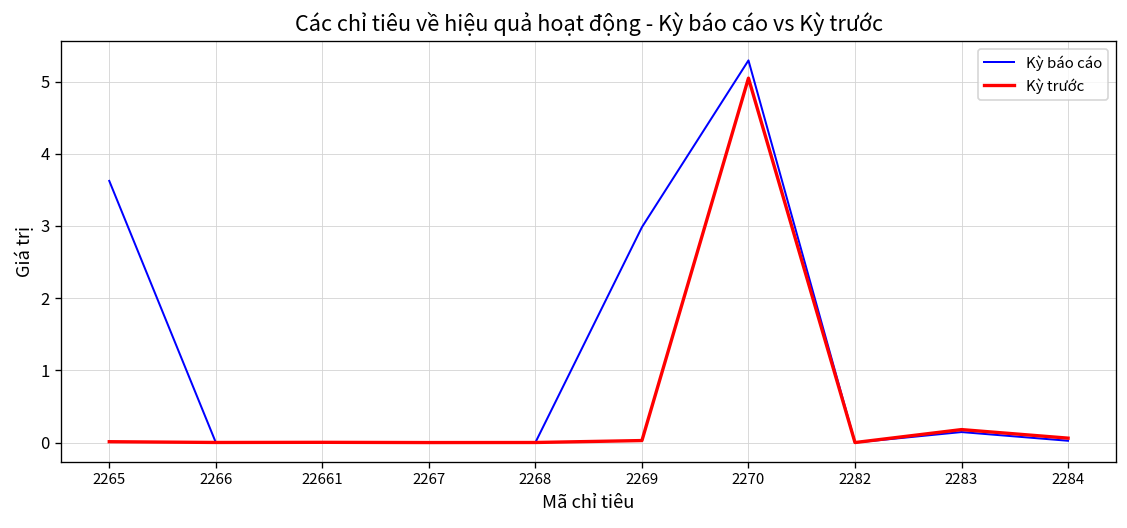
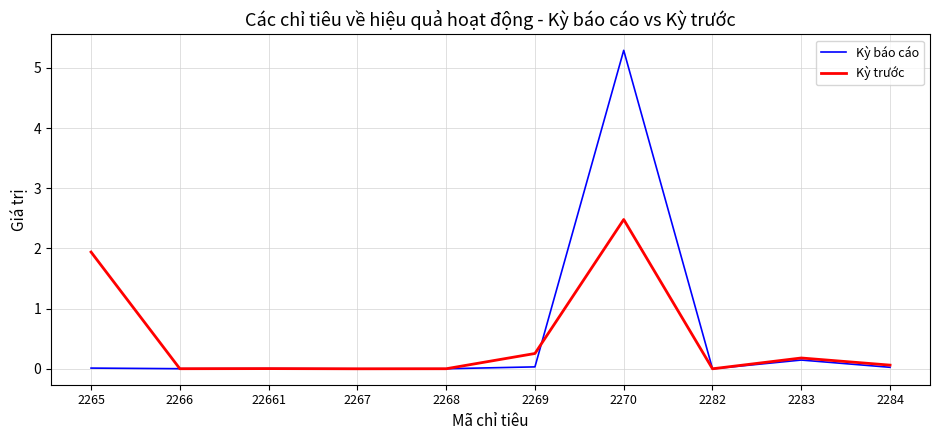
Kỳ báo cáo, 2265: 3.6 -> 0.0
Kỳ trước, 2265: 0.0 -> 1.9
Kỳ báo cáo, 2269: 3.0 -> 0.0
Kỳ trước, 2269: 0.0 -> 0.3
Kỳ trước, 2270: 5.0 -> 2.5
